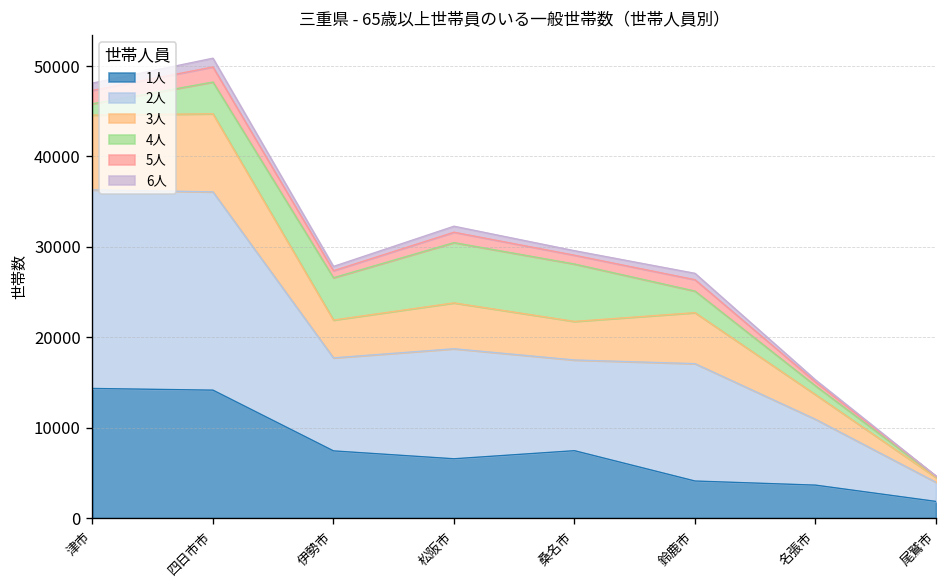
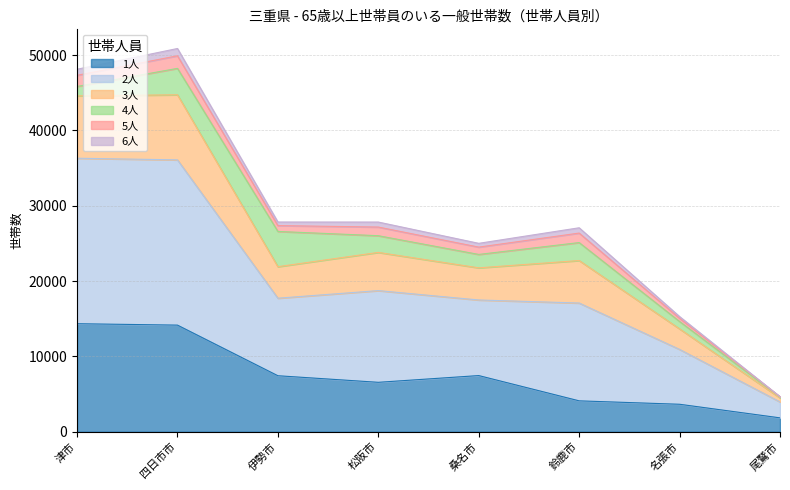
4人, 松阪市: 7000 -> 2000
4人, 桑名市: 6000 -> 2000
